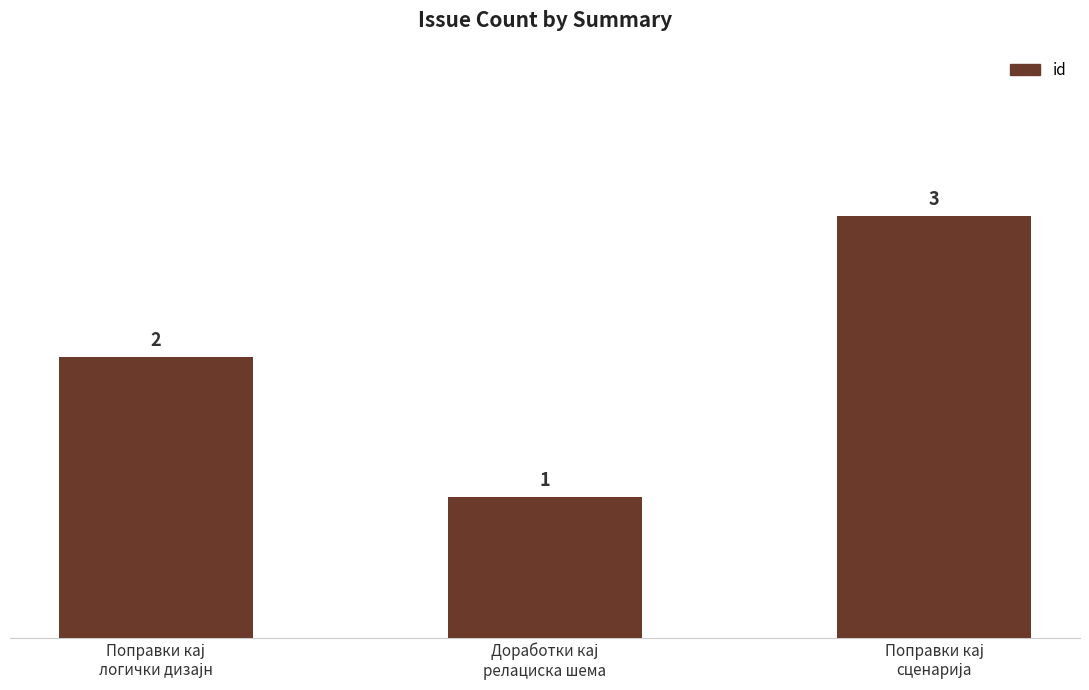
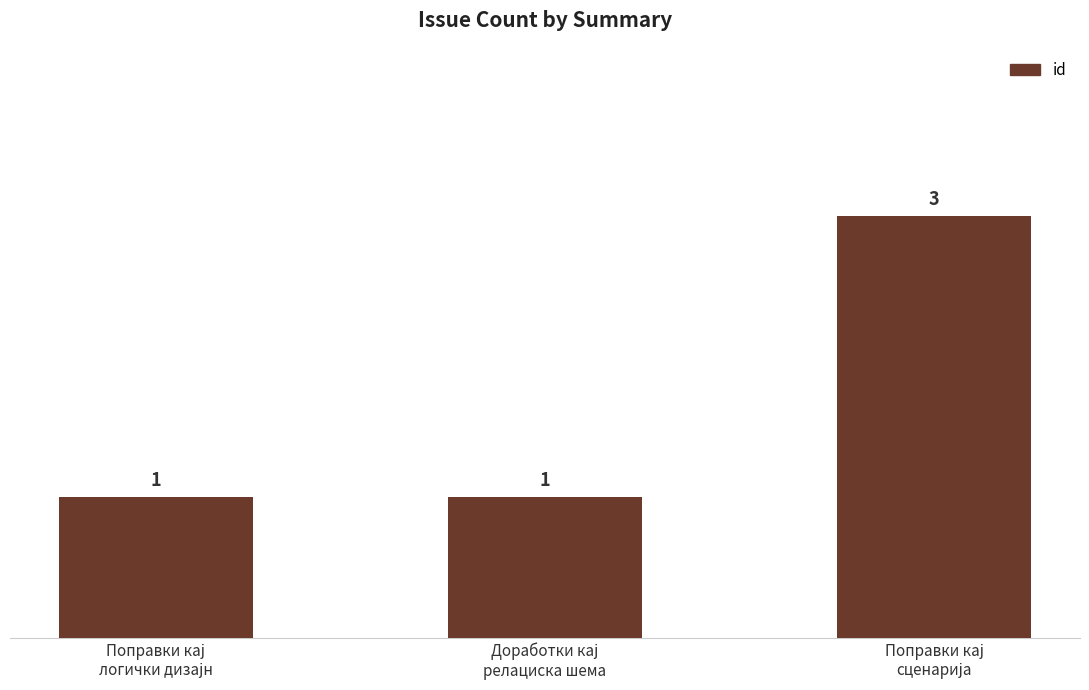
Поправки кај логички дизајн: 2 -> 1
